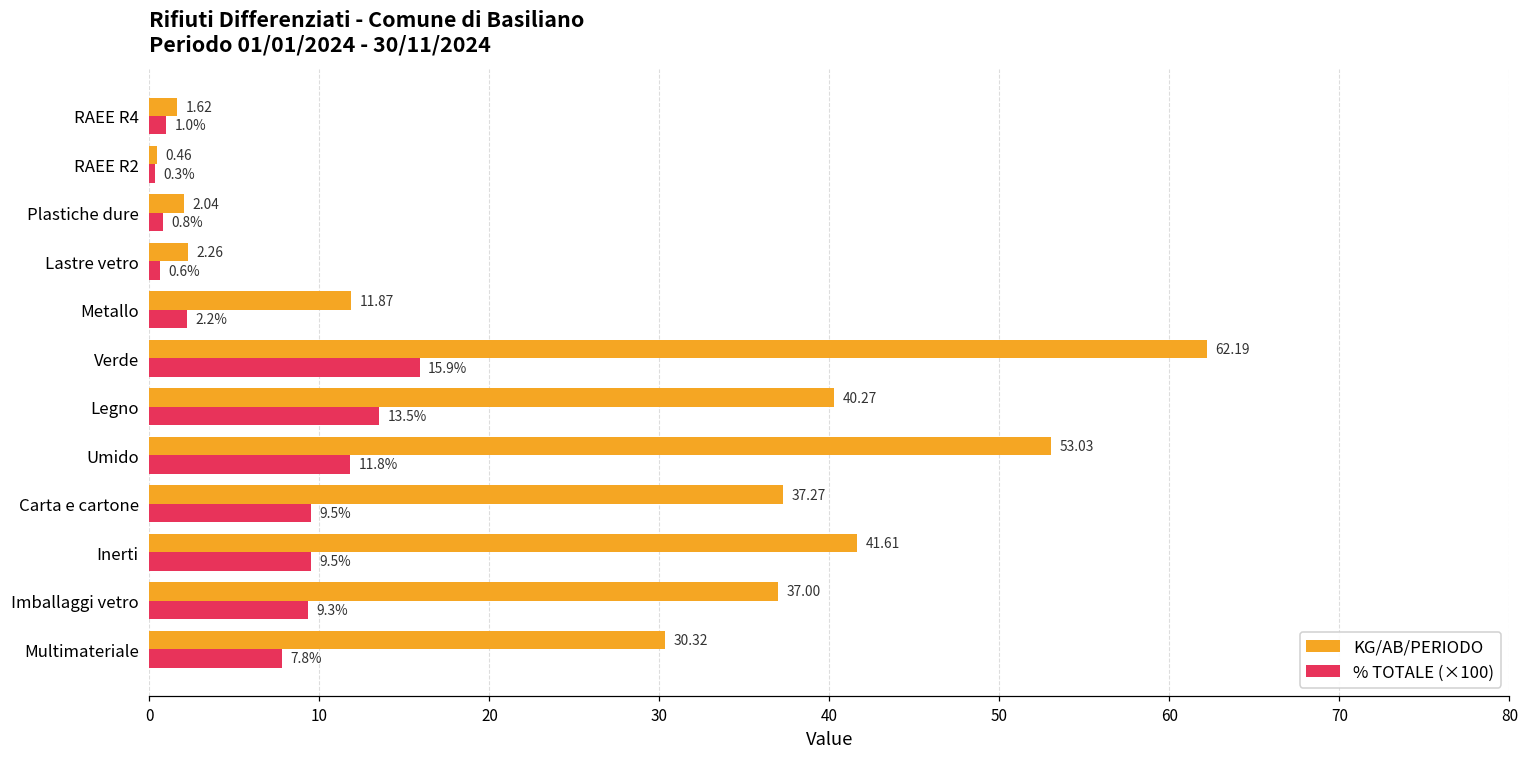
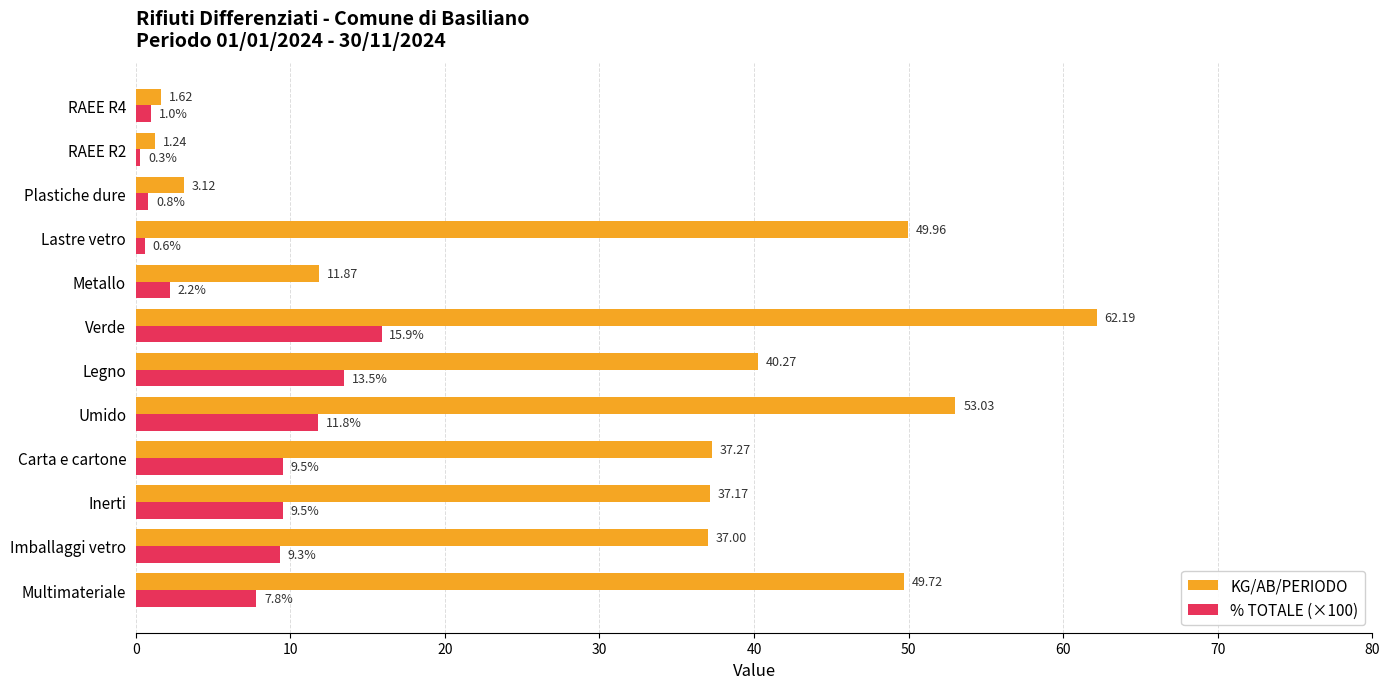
KG/AB/PERIODO, RAEE R2: 0.46 -> 1.24
KG/AB/PERIODO, Plastiche dure: 2.04 -> 3.12
KG/AB/PERIODO, Lastre vetro: 2.26 -> 49.96
KG/AB/PERIODO, Inerti: 41.61 -> 37.17
KG/AB/PERIODO, Multimateriale: 30.32 -> 49.72
